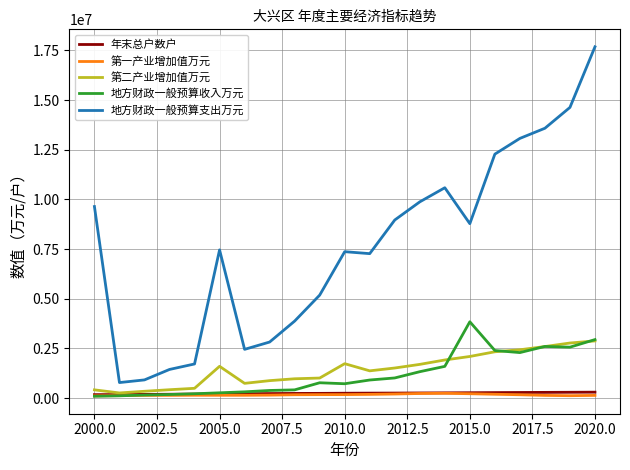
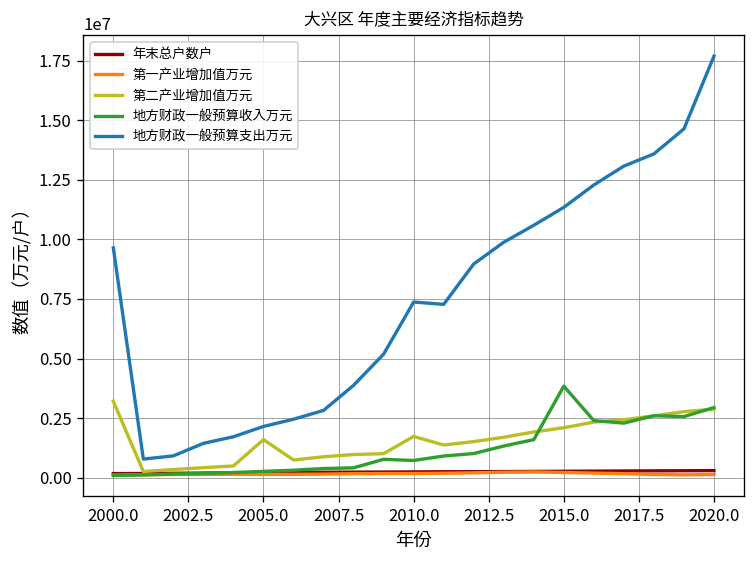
第二产业增加值万元, 2000.0: 400000 -> 3200000
地方财政一般预算支出万元, 2005.0: 7500000 -> 2100000
地方财政一般预算支出万元, 2015.0: 8800000 -> 11300000
